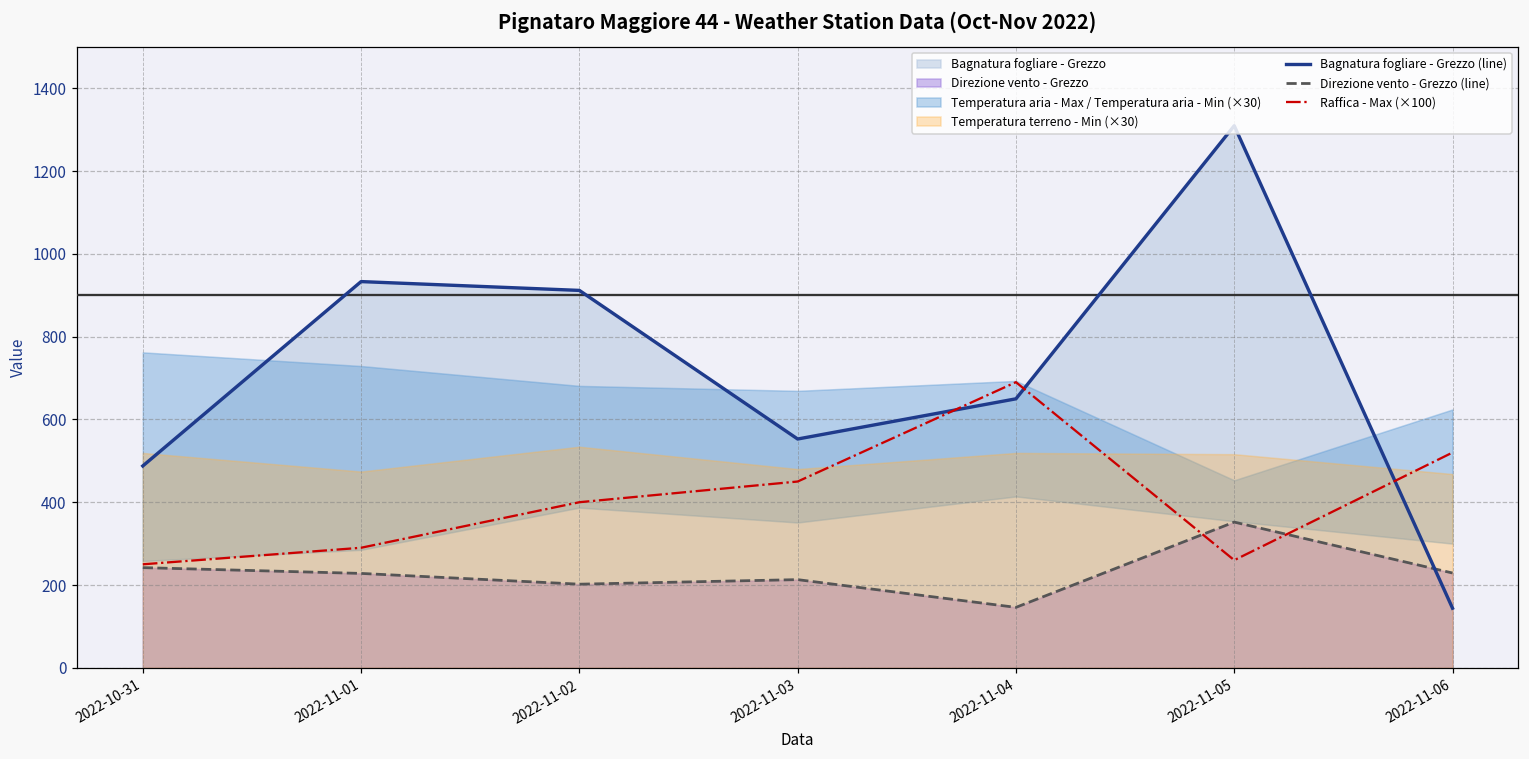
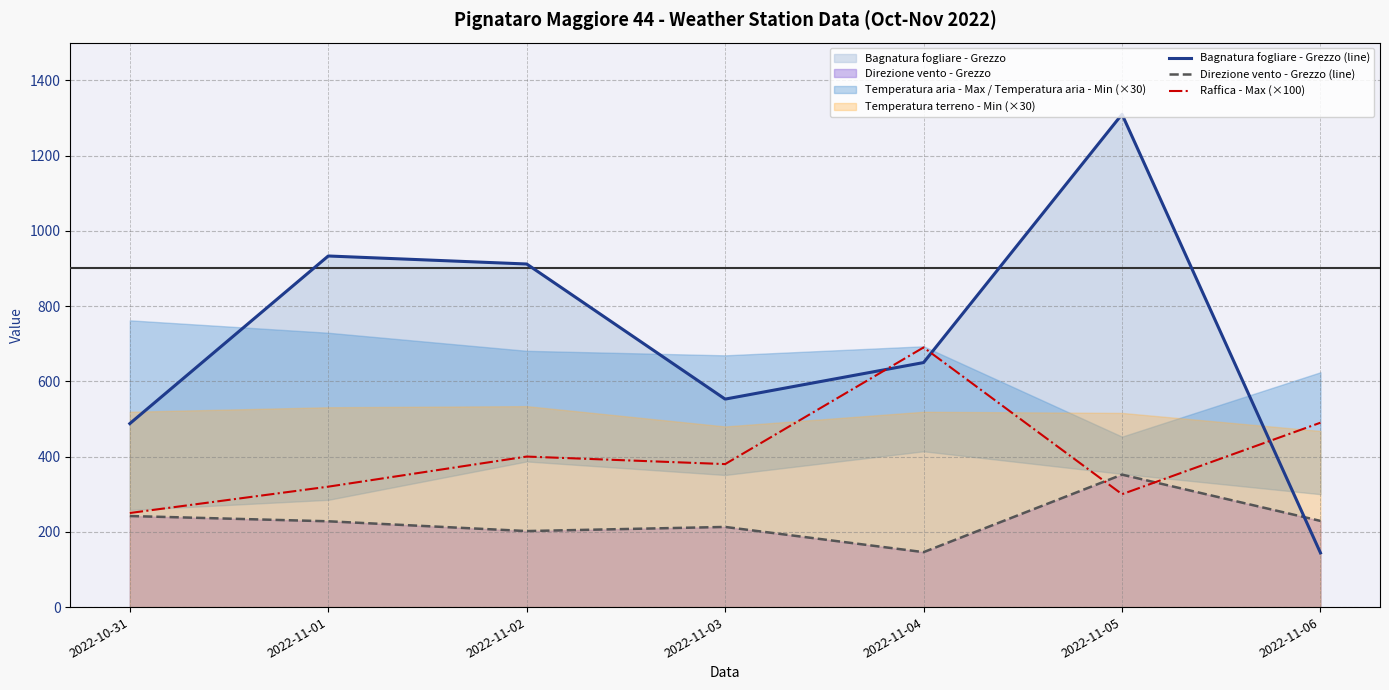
Raffica - Max (×100), 2022-11-01: 290 -> 320
Temperatura terreno - Min (×30), 2022-11-01: 470 -> 530
Raffica - Max (×100), 2022-11-03: 450 -> 380
Raffica - Max (×100), 2022-11-05: 260 -> 300
Raffica - Max (×100), 2022-11-06: 520 -> 490
